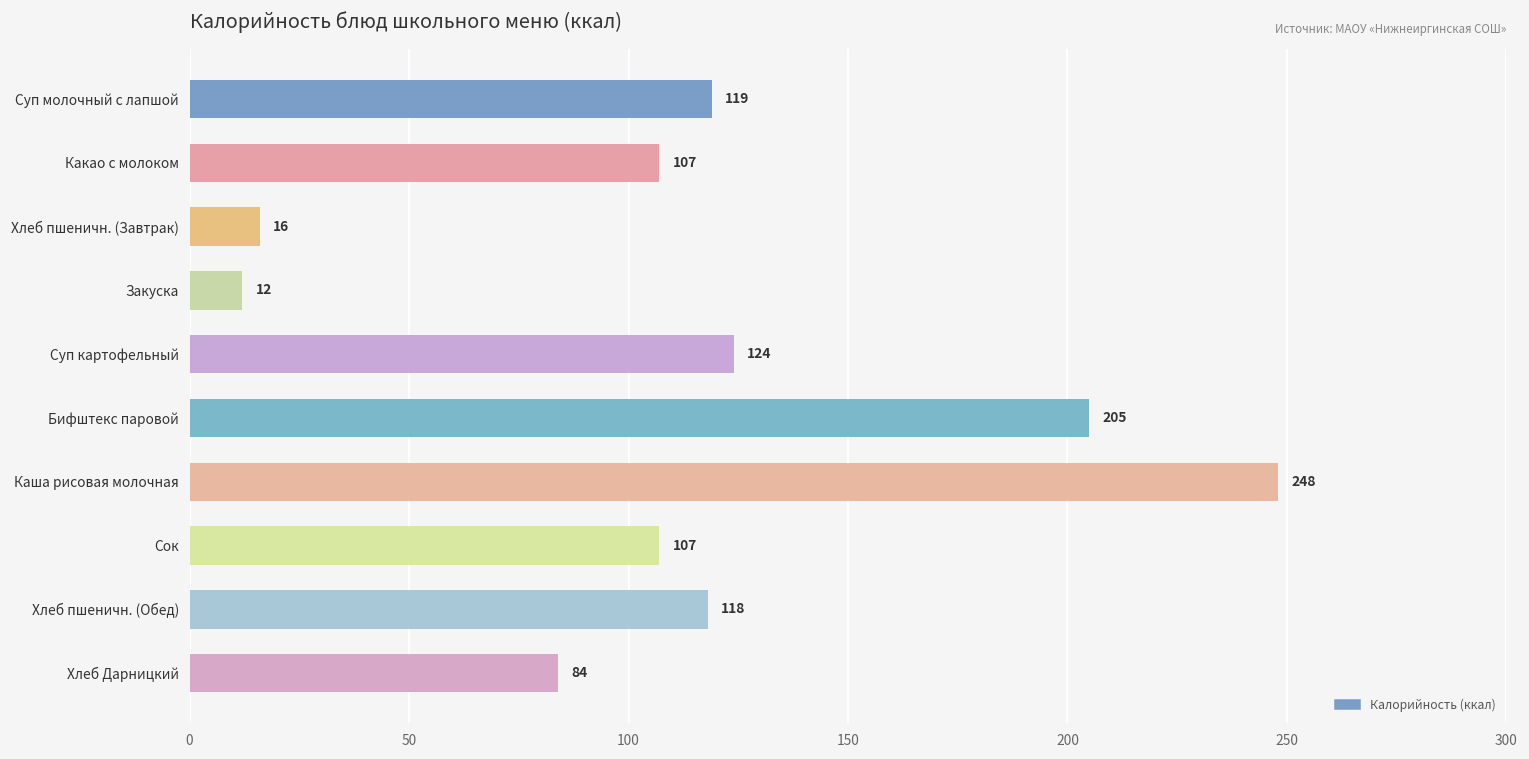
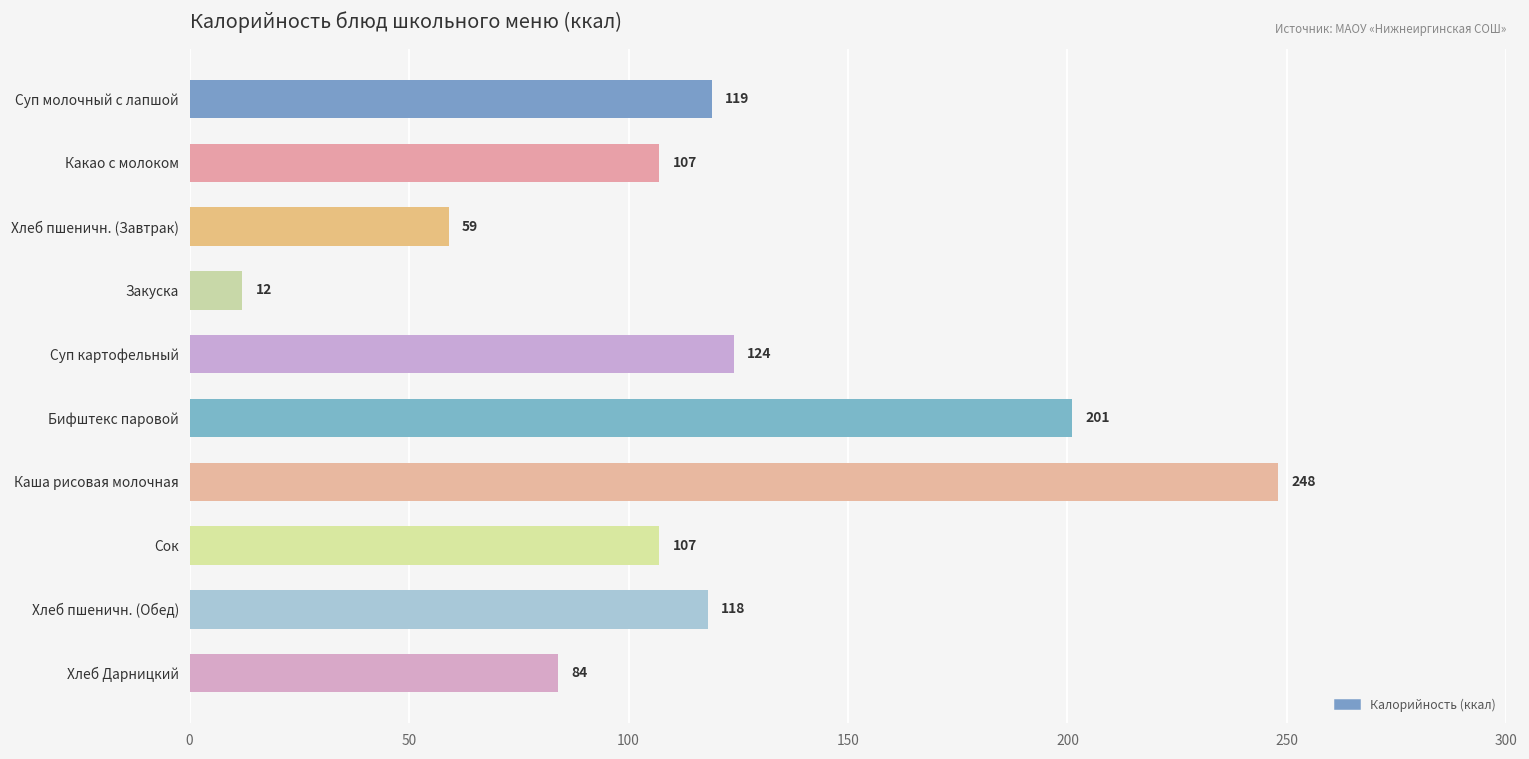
Хлеб пшеничн. (Завтрак): 16 -> 59
Бифштекс паровой: 205 -> 201
